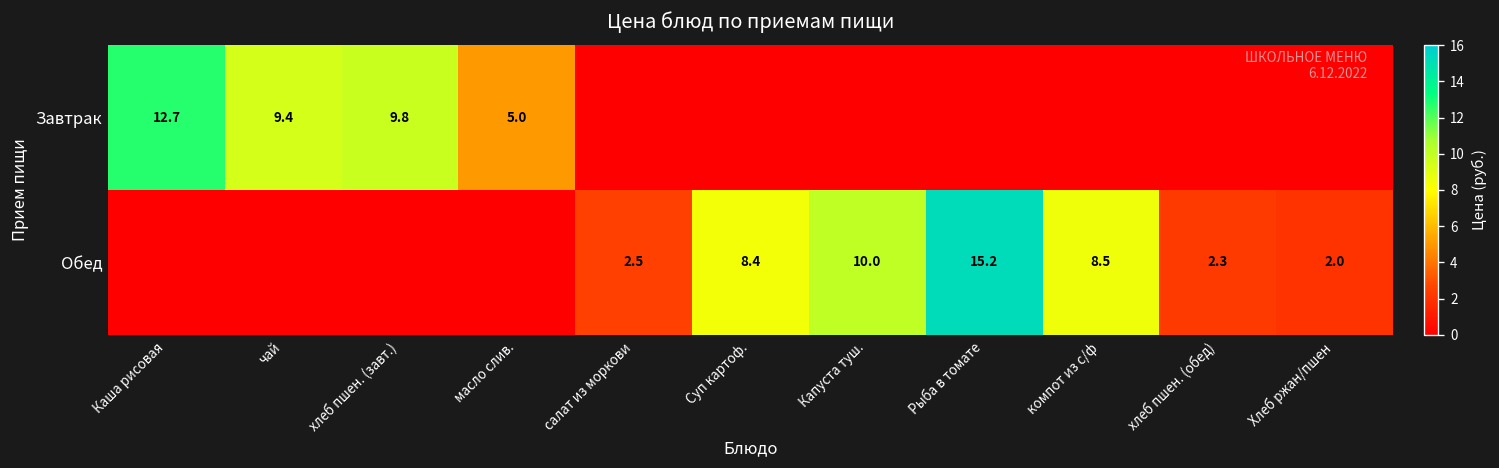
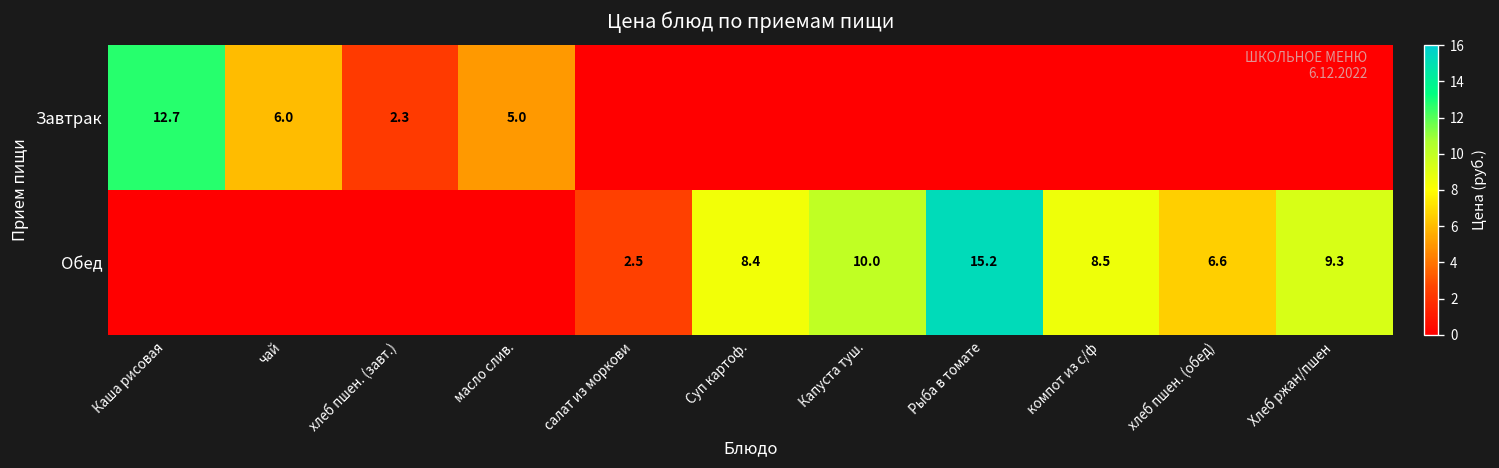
Завтрак, чай: 9.4 -> 6.0
Завтрак, хлеб пшен. (завт.): 9.8 -> 2.3
Обед, хлеб пшен. (обед): 2.3 -> 6.6
Обед, Хлеб ржан/пшен: 2.0 -> 9.3
